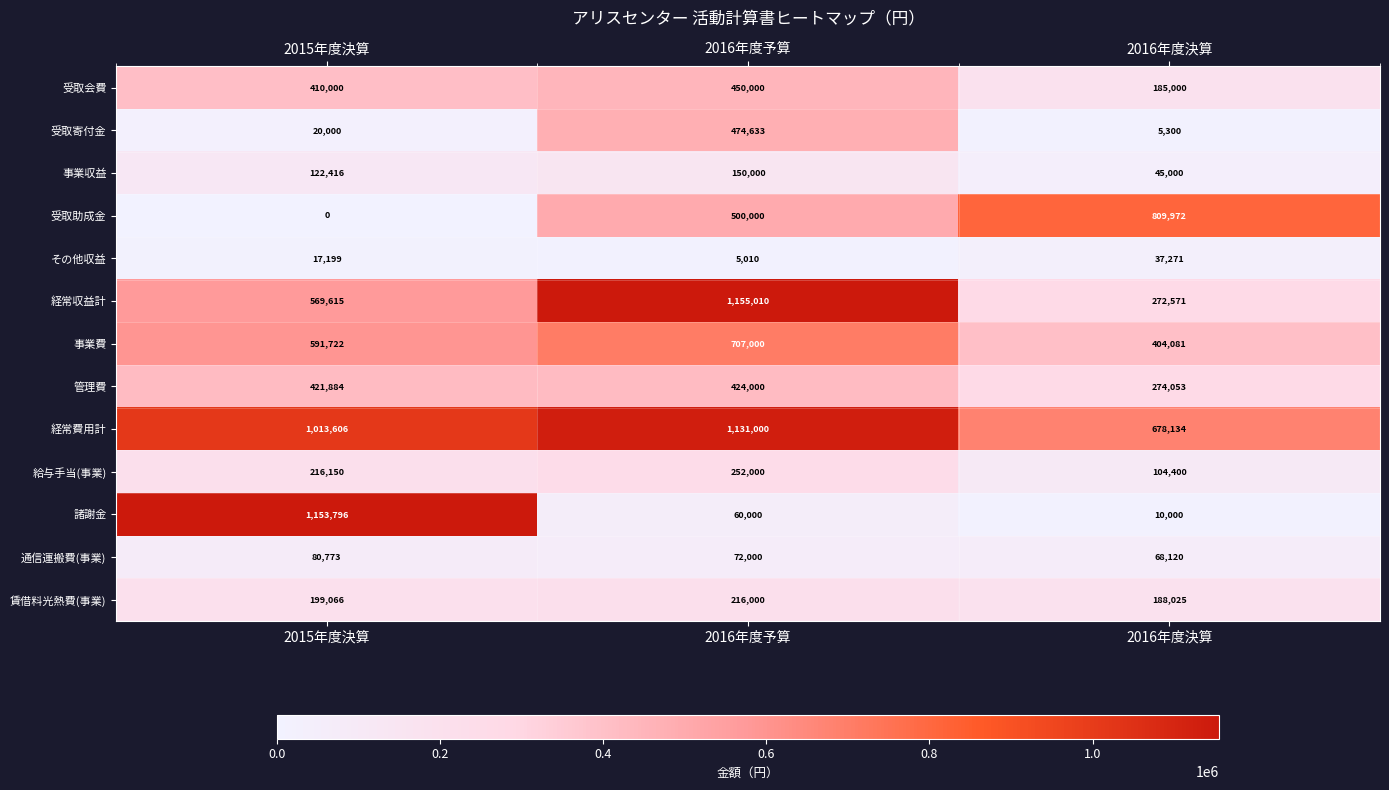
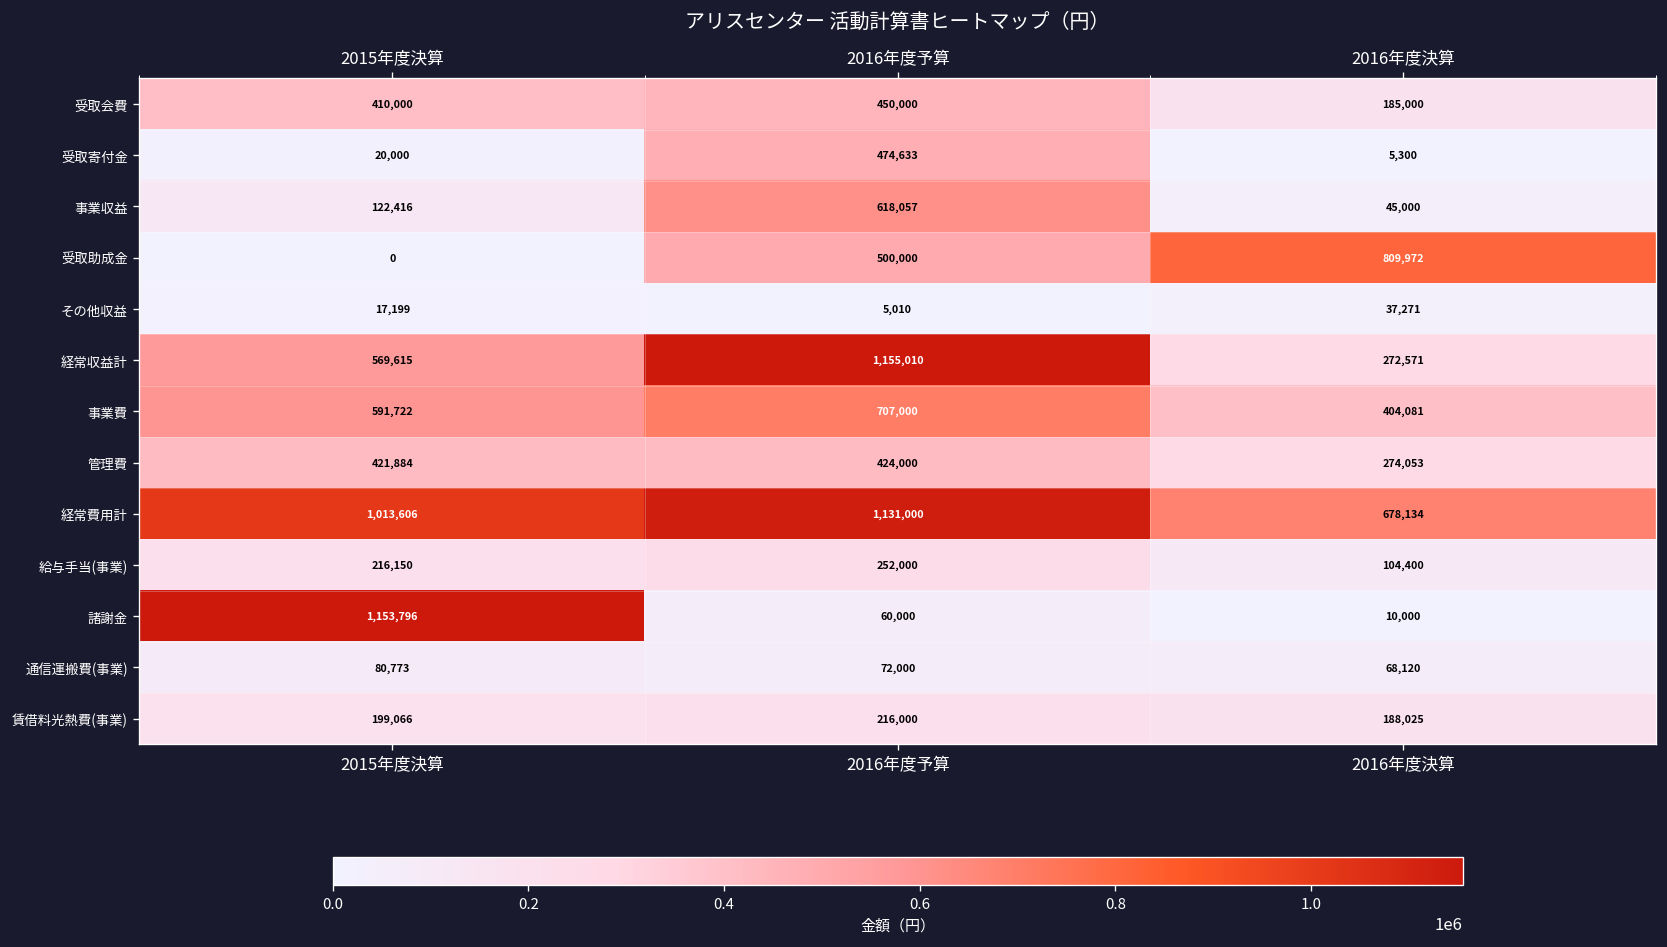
事業収益, 2016年度予算: 150,000 -> 618,057
